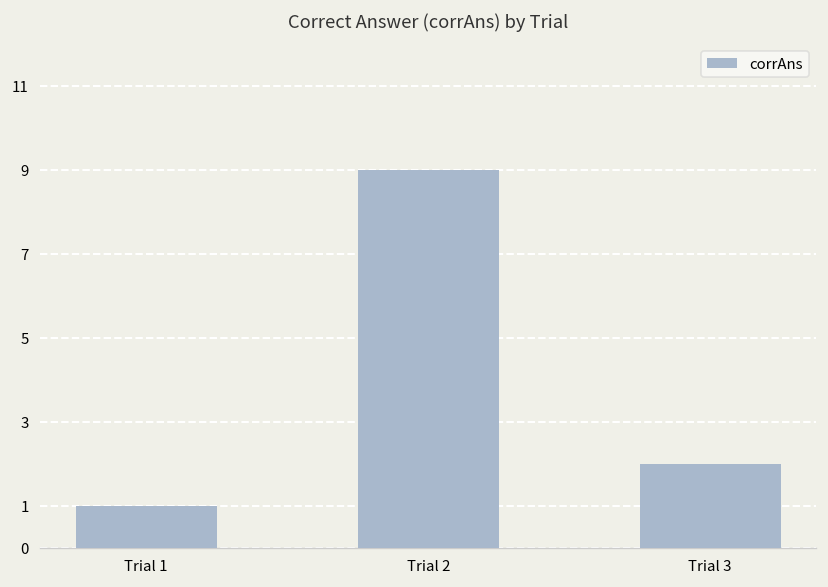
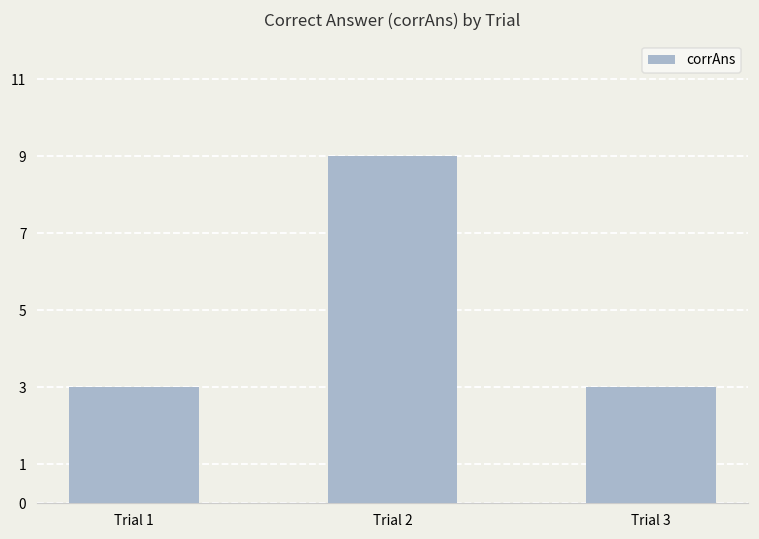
Trial 1: 1 -> 3
Trial 3: 2 -> 3
